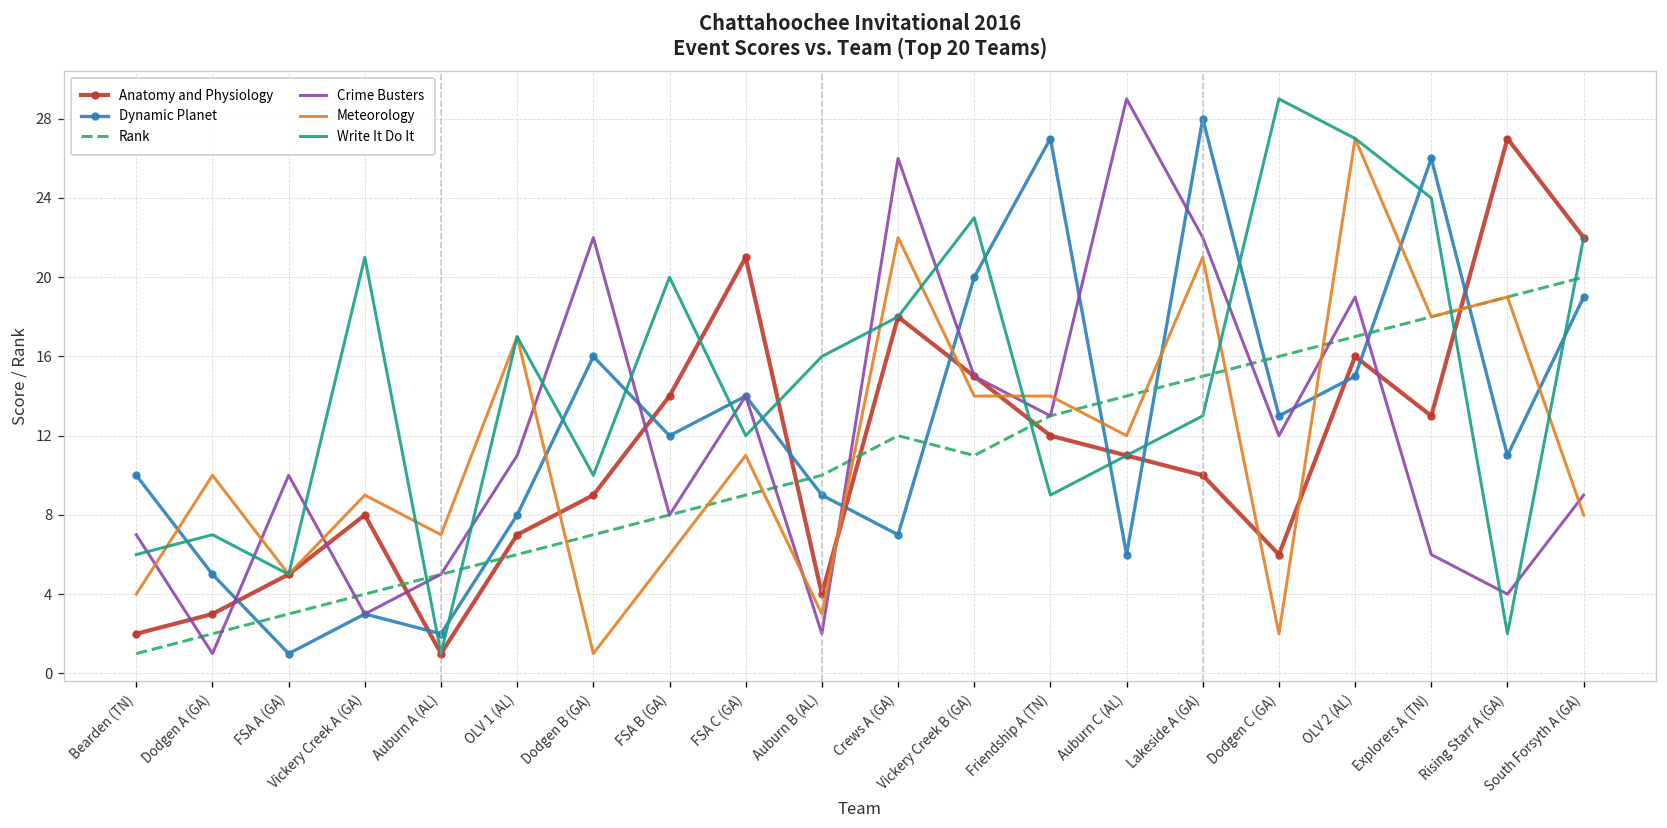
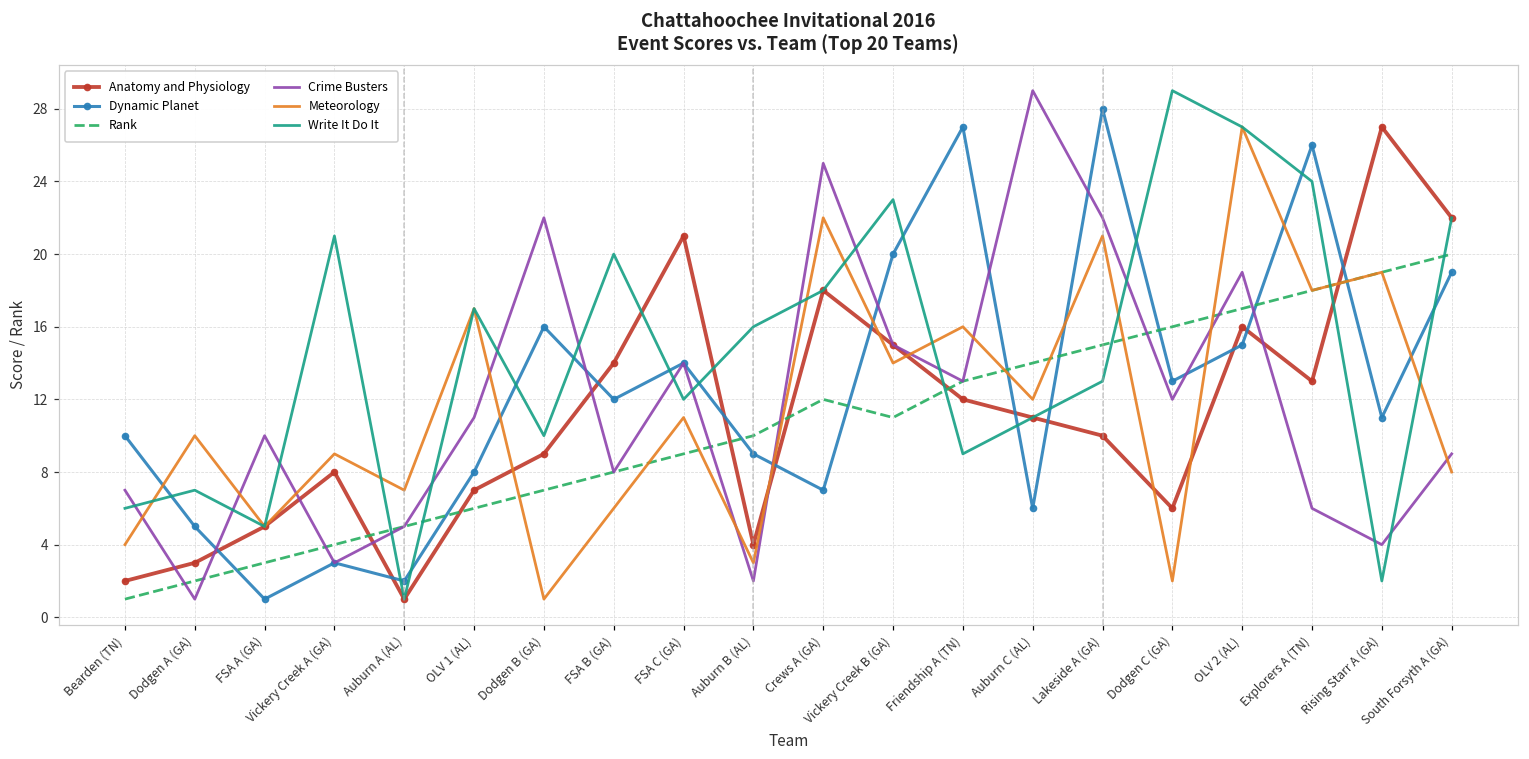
Crime Busters, Crews A (GA): 26 -> 25
Meteorology, Friendship A (TN): 14 -> 16
